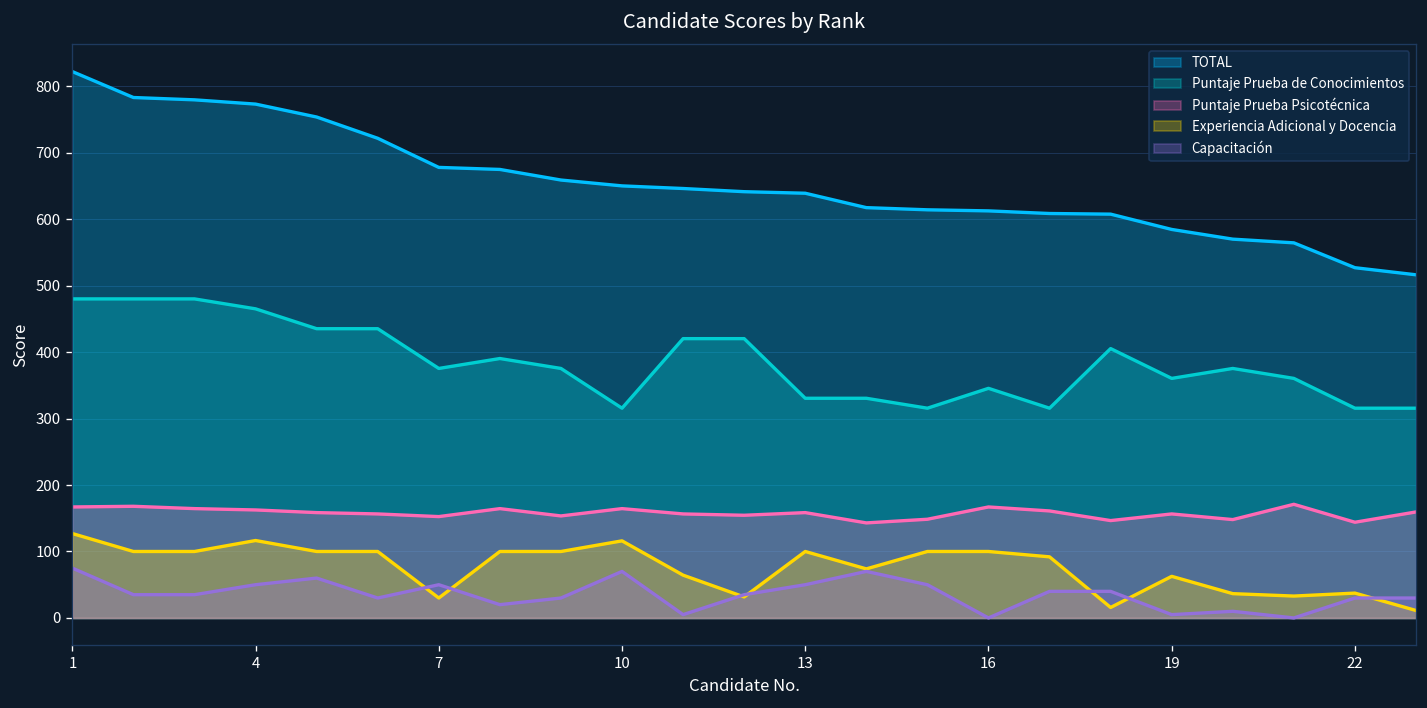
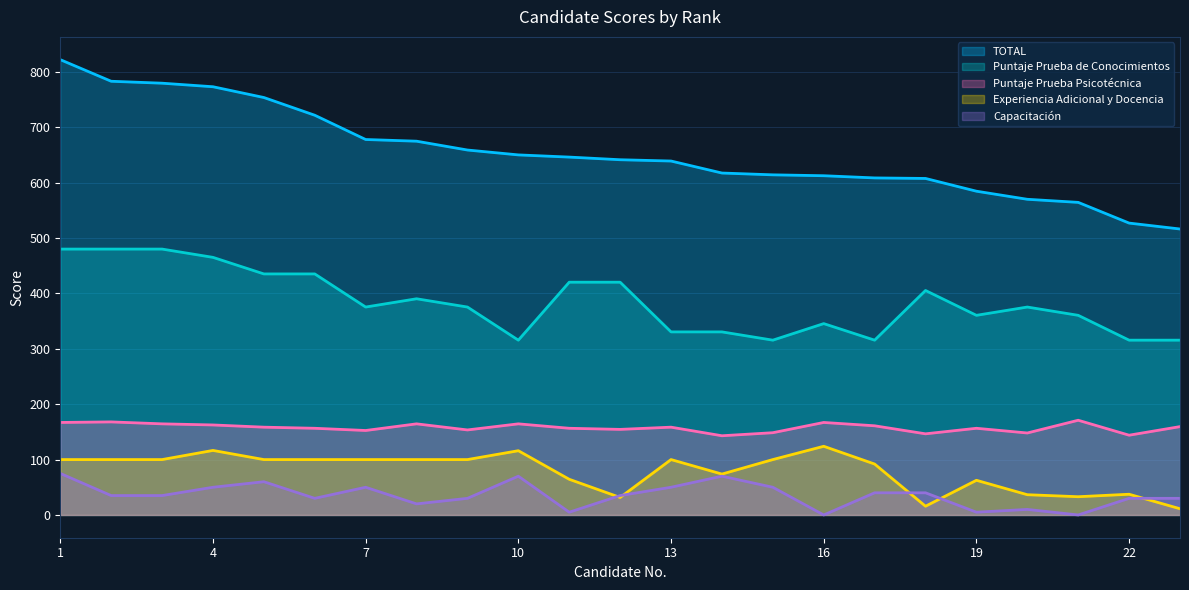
Experiencia Adicional y Docencia, 1: 130 -> 100
Experiencia Adicional y Docencia, 7: 30 -> 100
Experiencia Adicional y Docencia, 16: 100 -> 120
